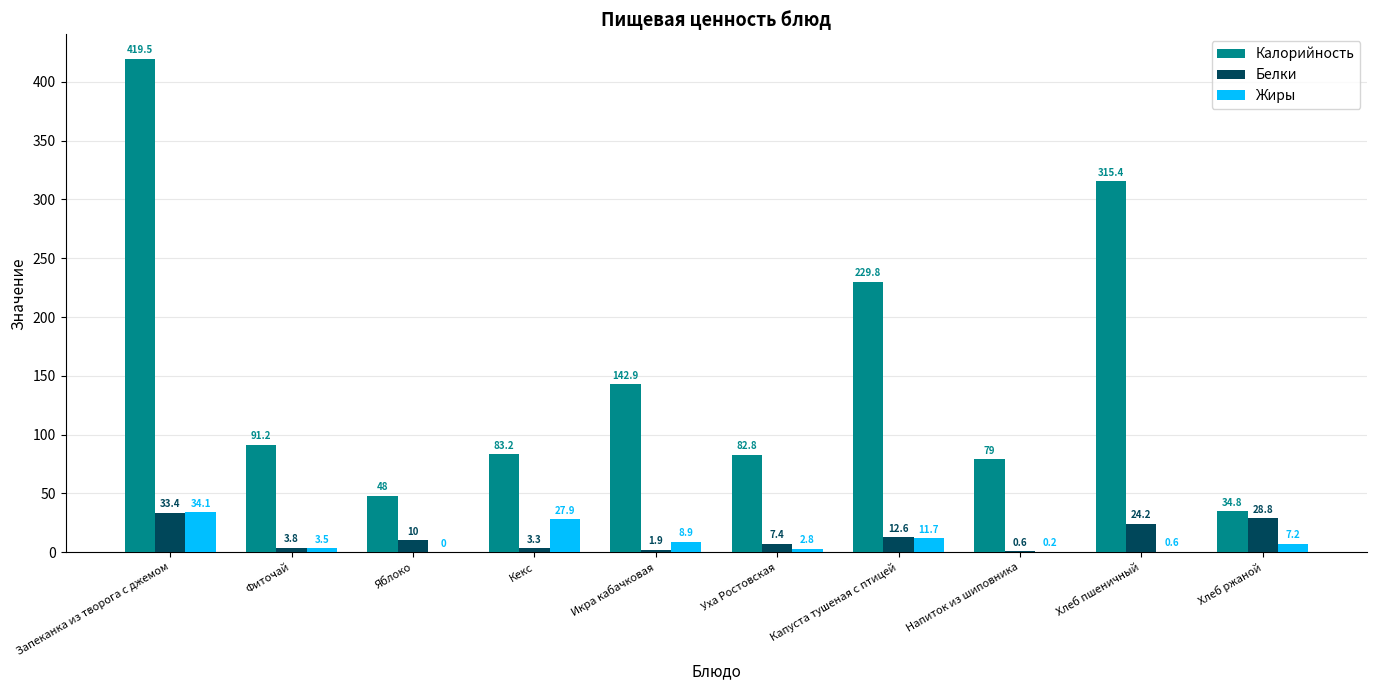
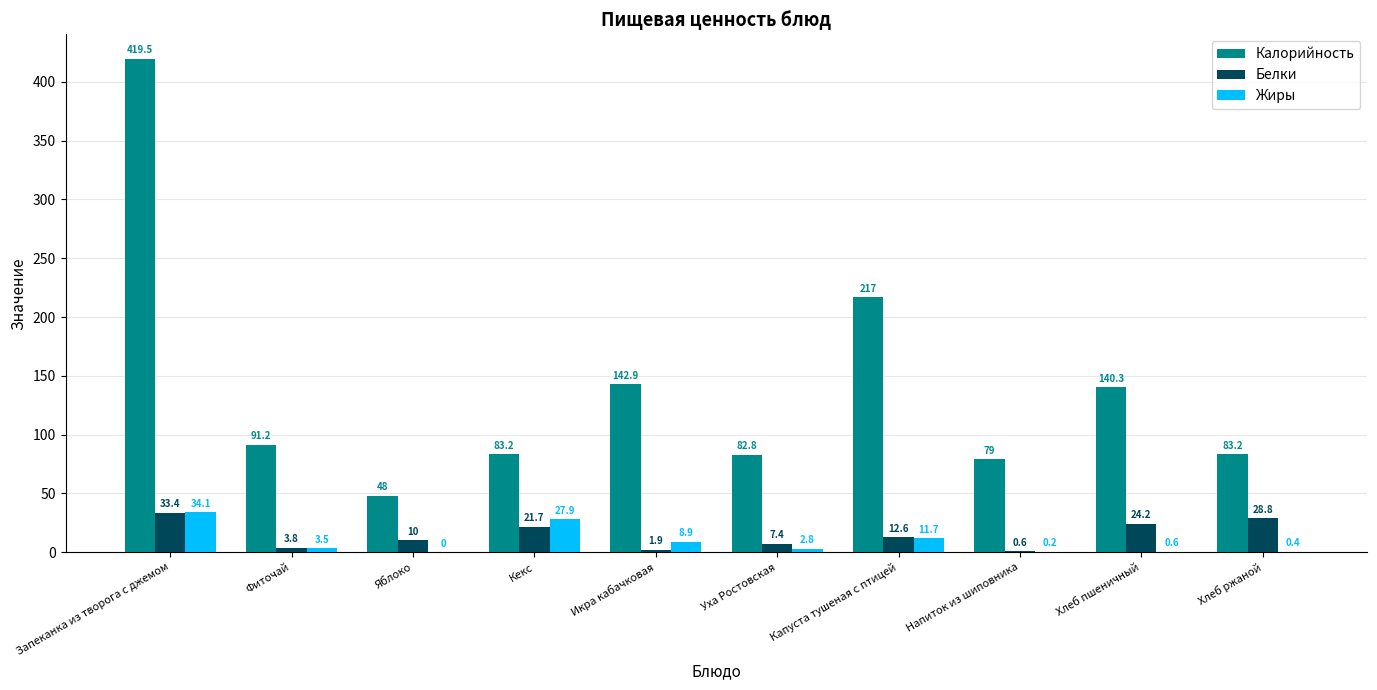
Белки, Кекс: 3.3 -> 21.7
Калорийность, Капуста тушеная с птицей: 229.8 -> 217
Калорийность, Хлеб пшеничный: 315.4 -> 140.3
Калорийность, Хлеб ржаной: 34.8 -> 83.2
Жиры, Хлеб ржаной: 7.2 -> 0.4
